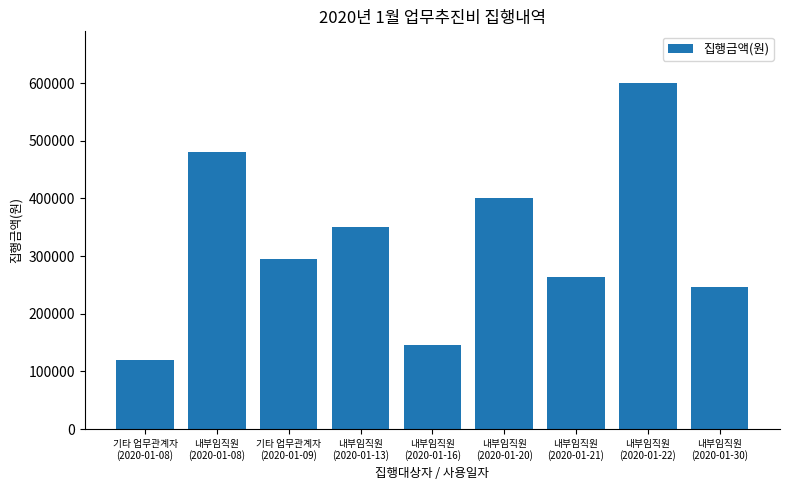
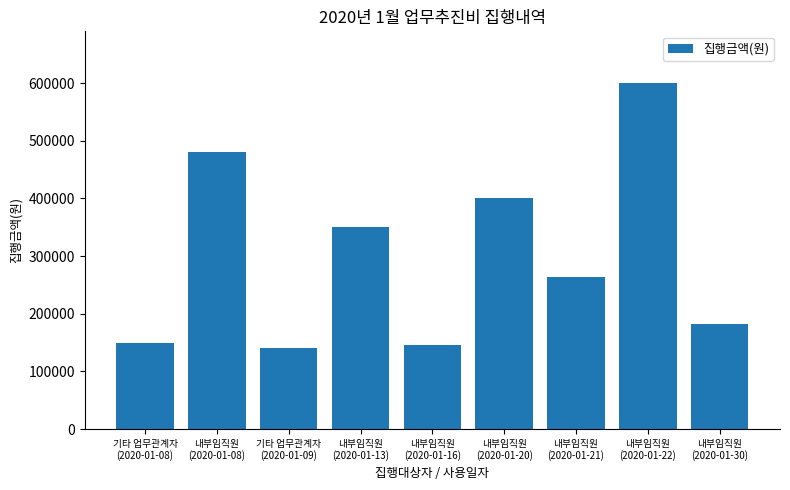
기타 업무관계자 (2020-01-08): 120000 -> 150000
기타 업무관계자 (2020-01-09): 290000 -> 140000
내부임직원 (2020-01-30): 250000 -> 180000
